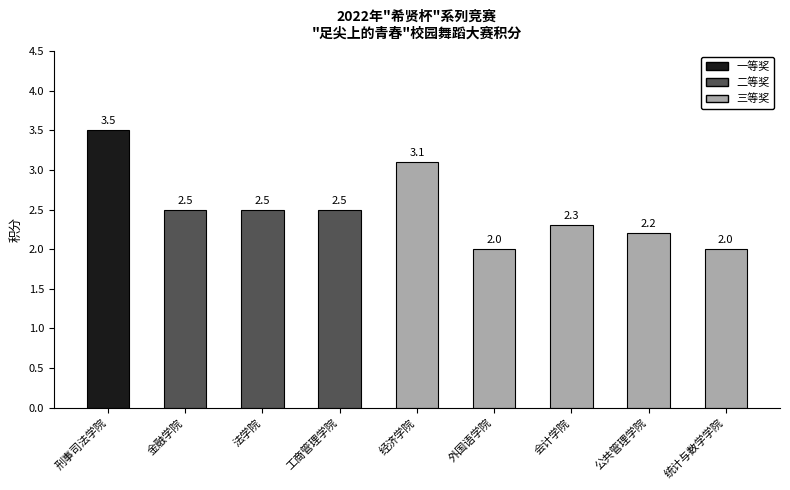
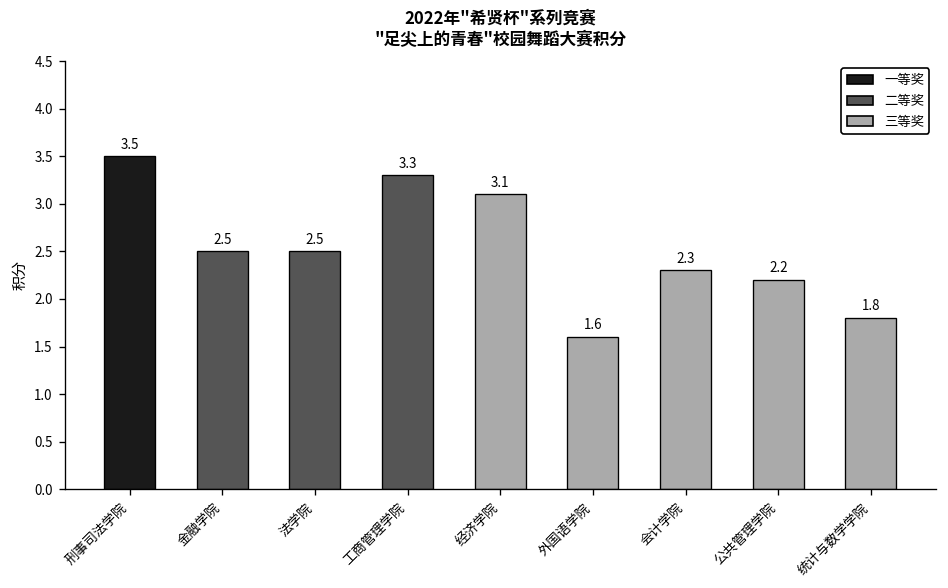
工商管理学院: 2.5 -> 3.3
外国语学院: 2.0 -> 1.6
统计与数学学院: 2.0 -> 1.8
